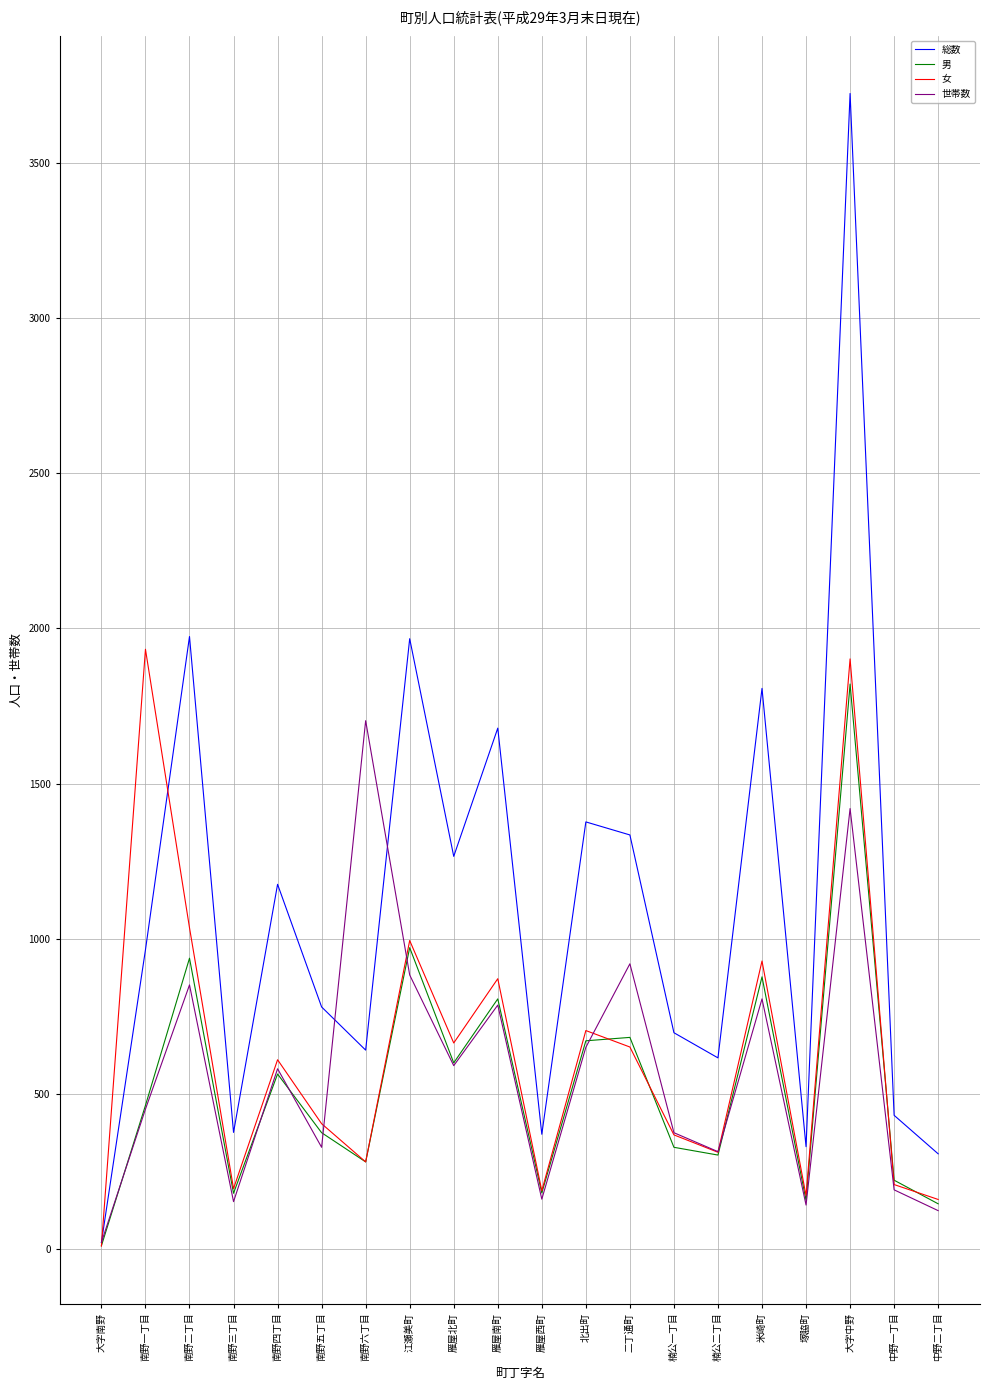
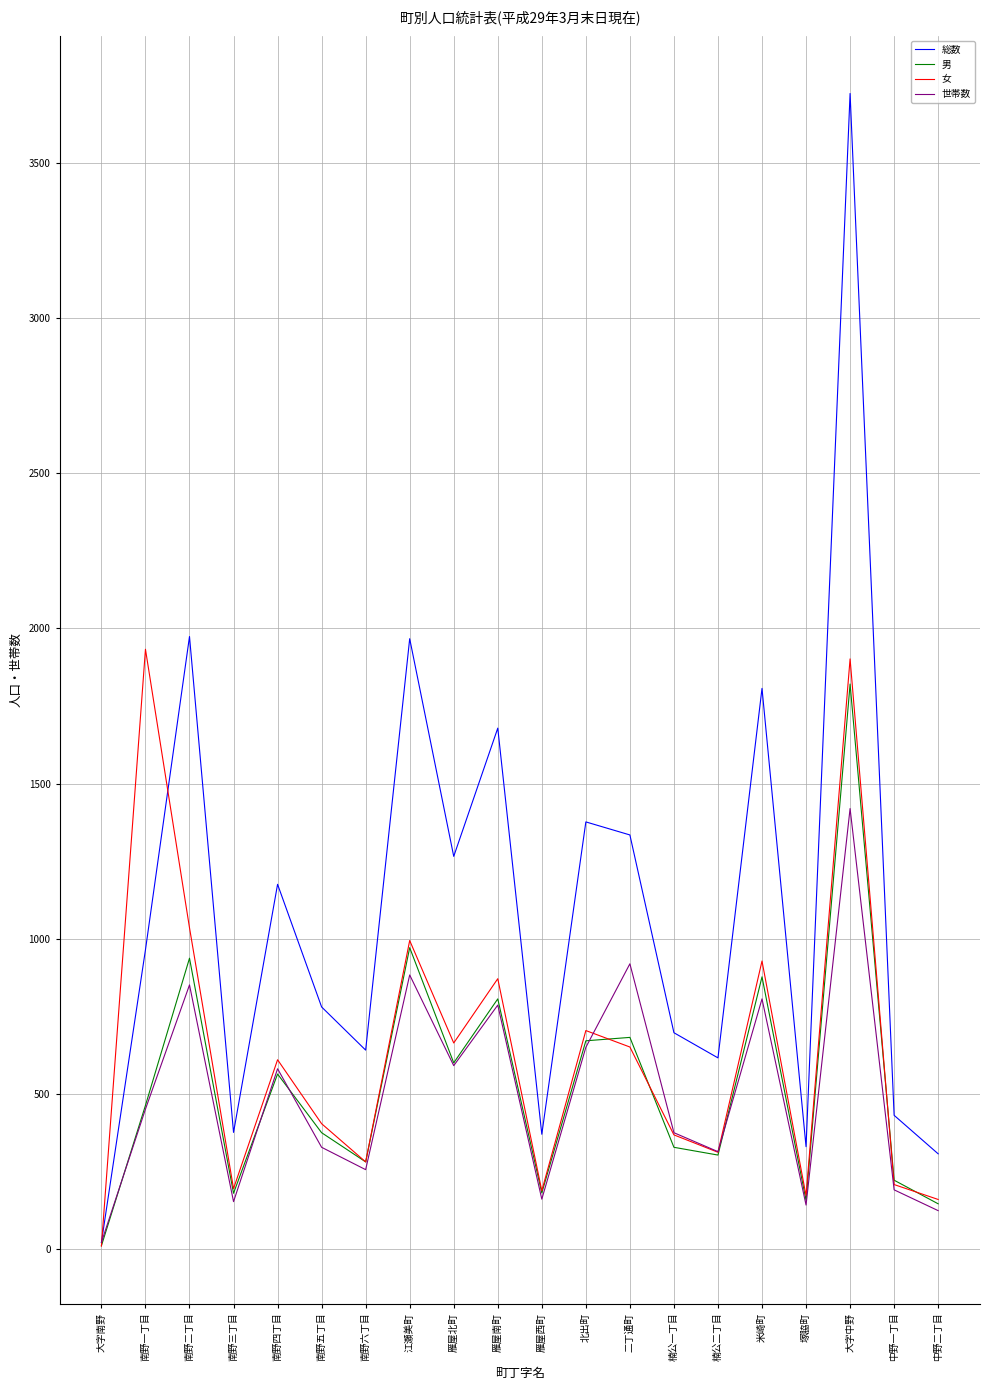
世帯数, 南野六丁目: 1700 -> 260
